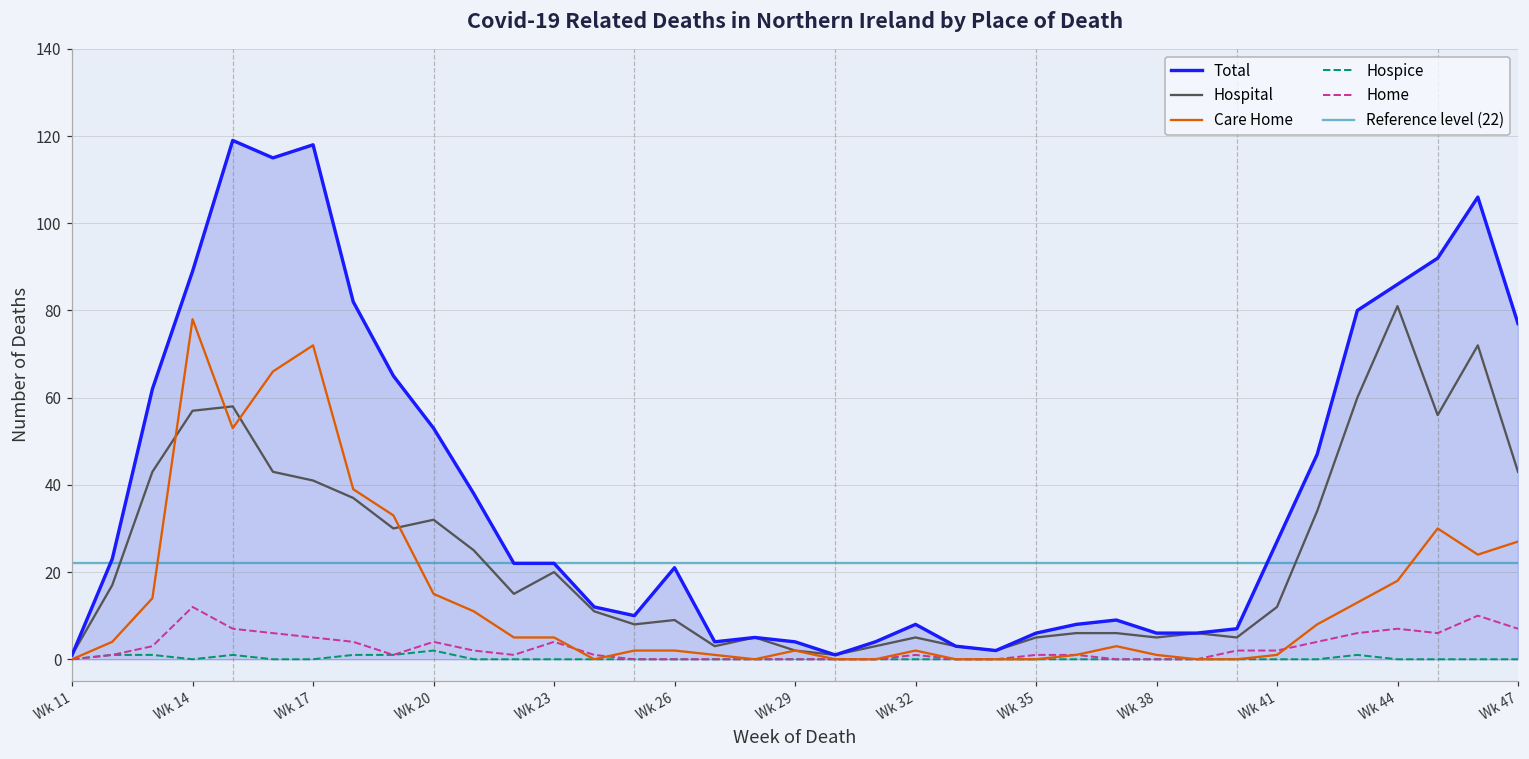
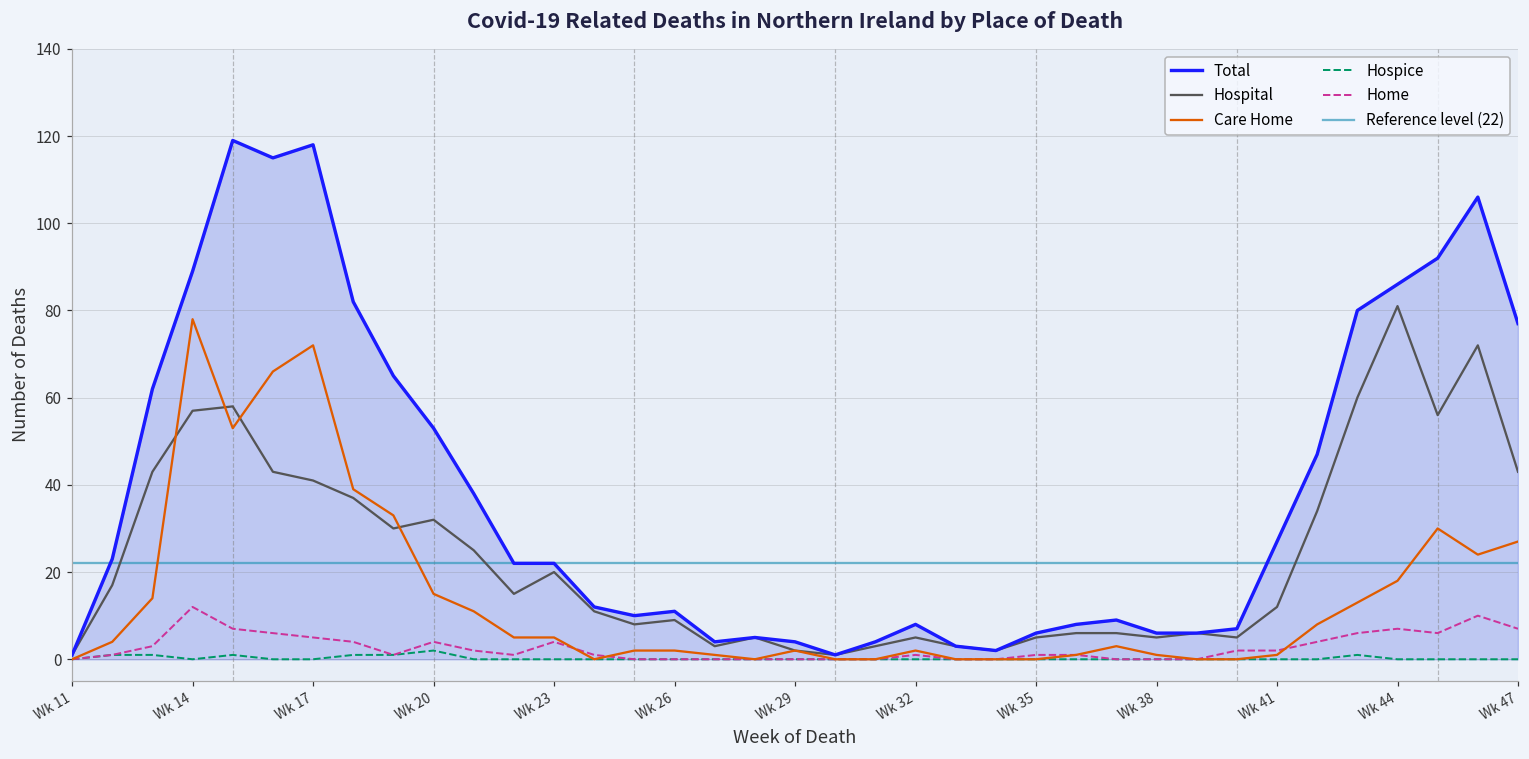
Total, Wk 26: 21 -> 11
